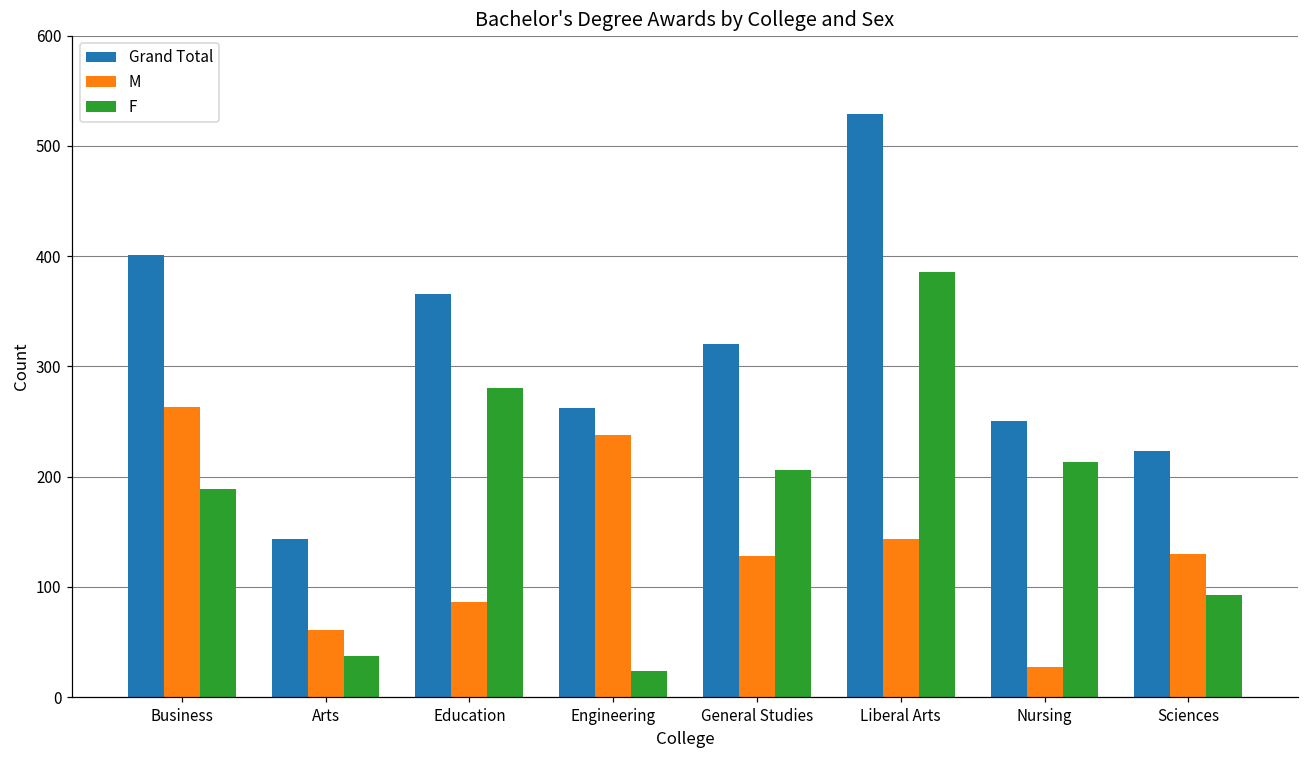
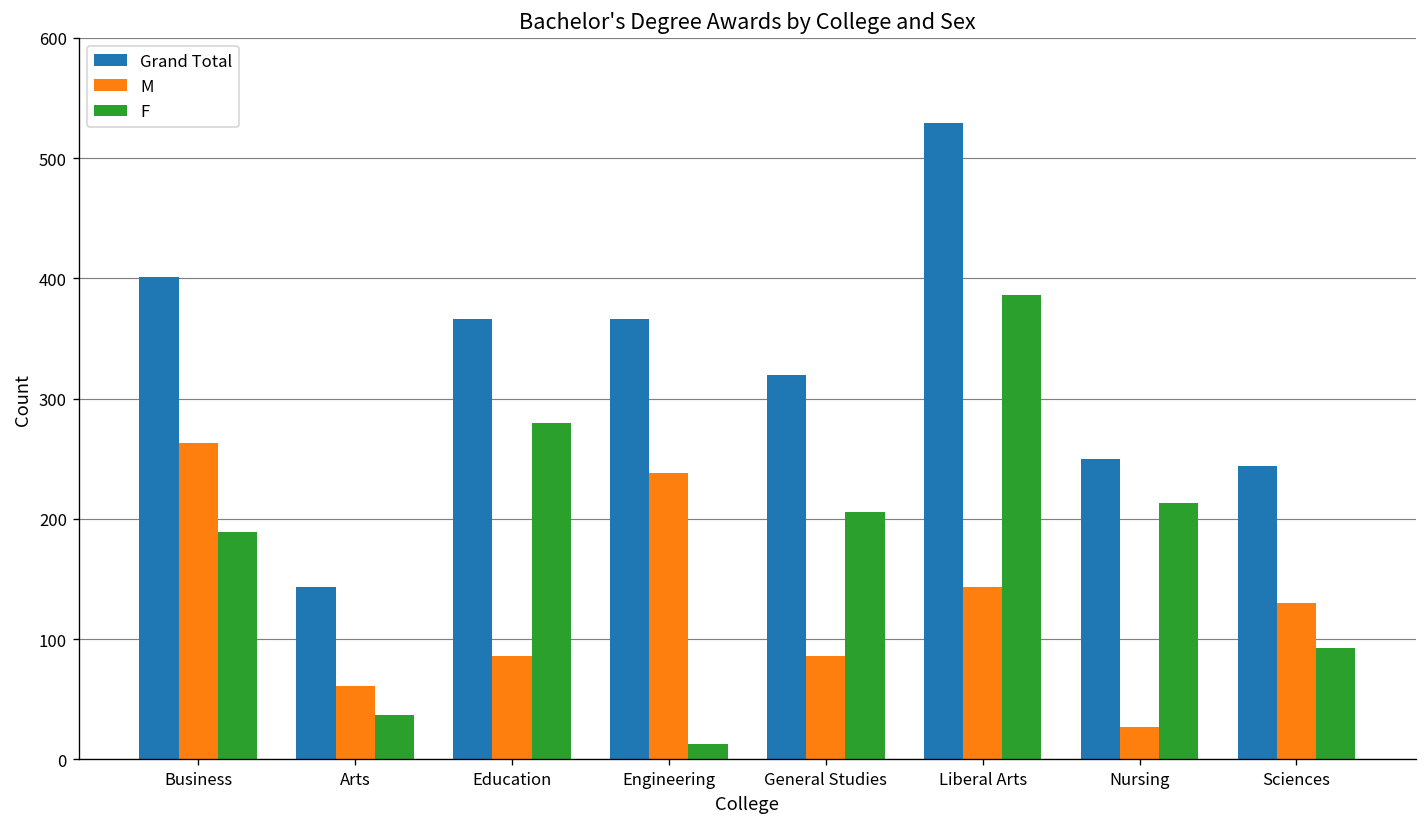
Grand Total, Engineering: 262 -> 366
F, Engineering: 24 -> 13
M, General Studies: 128 -> 86
Grand Total, Sciences: 223 -> 244
